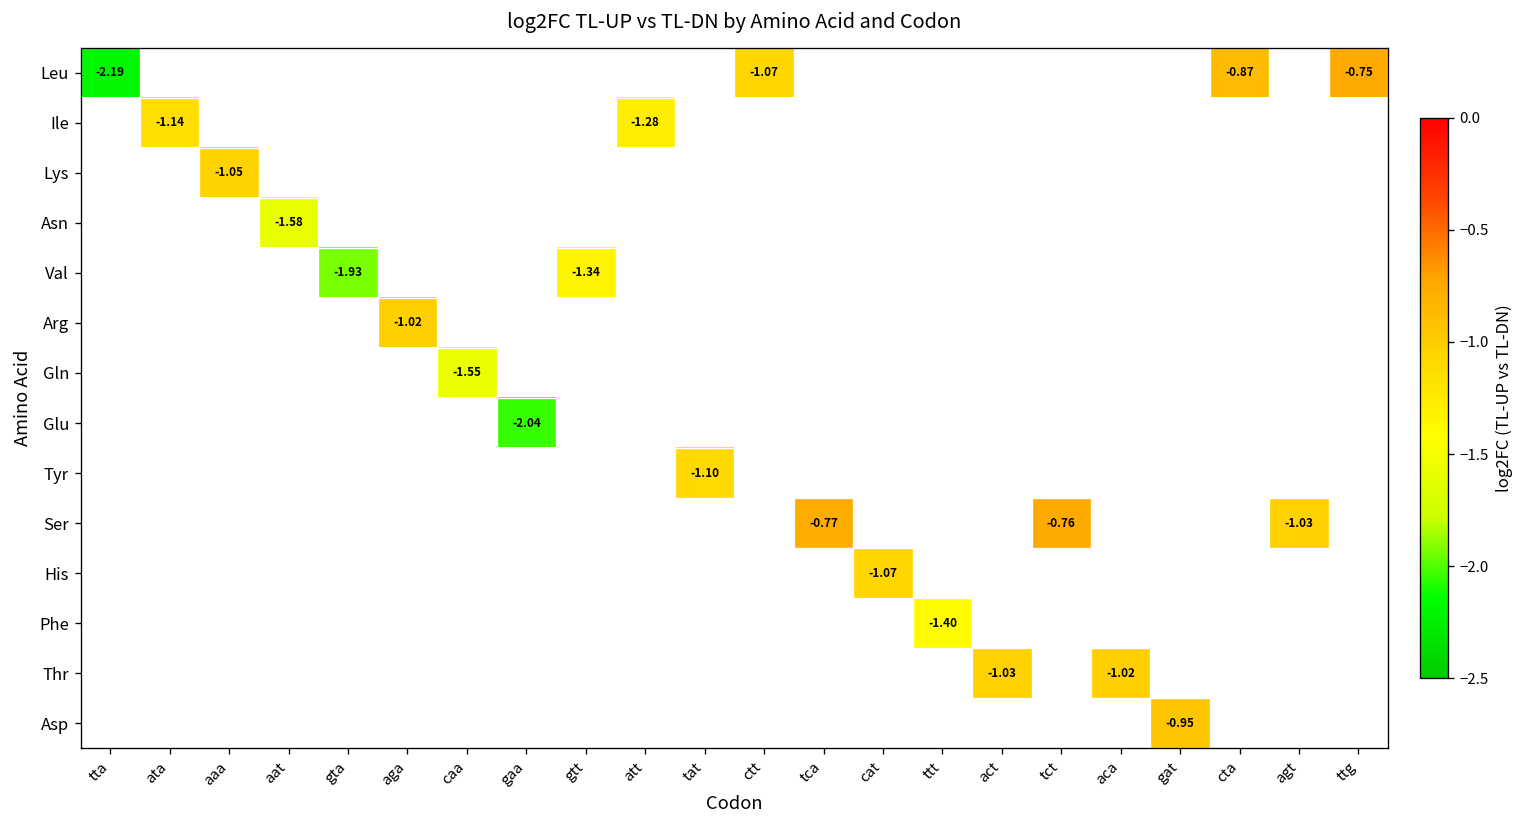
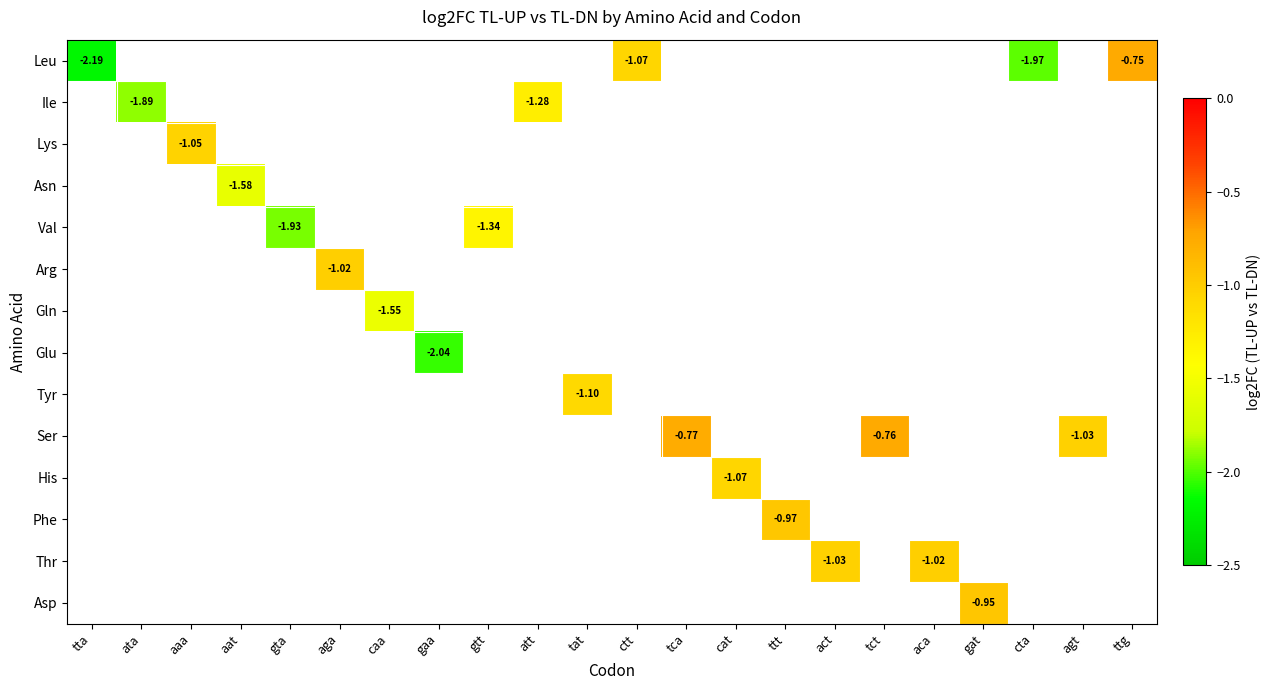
Leu, cta: -0.87 -> -1.97
Ile, ata: -1.14 -> -1.89
Phe, ttt: -1.40 -> -0.97
